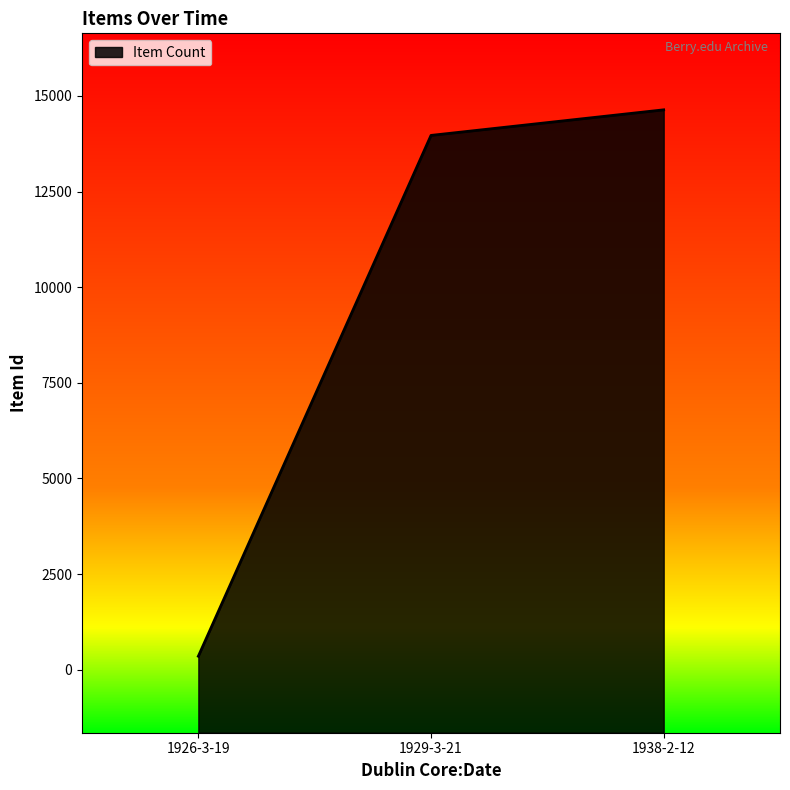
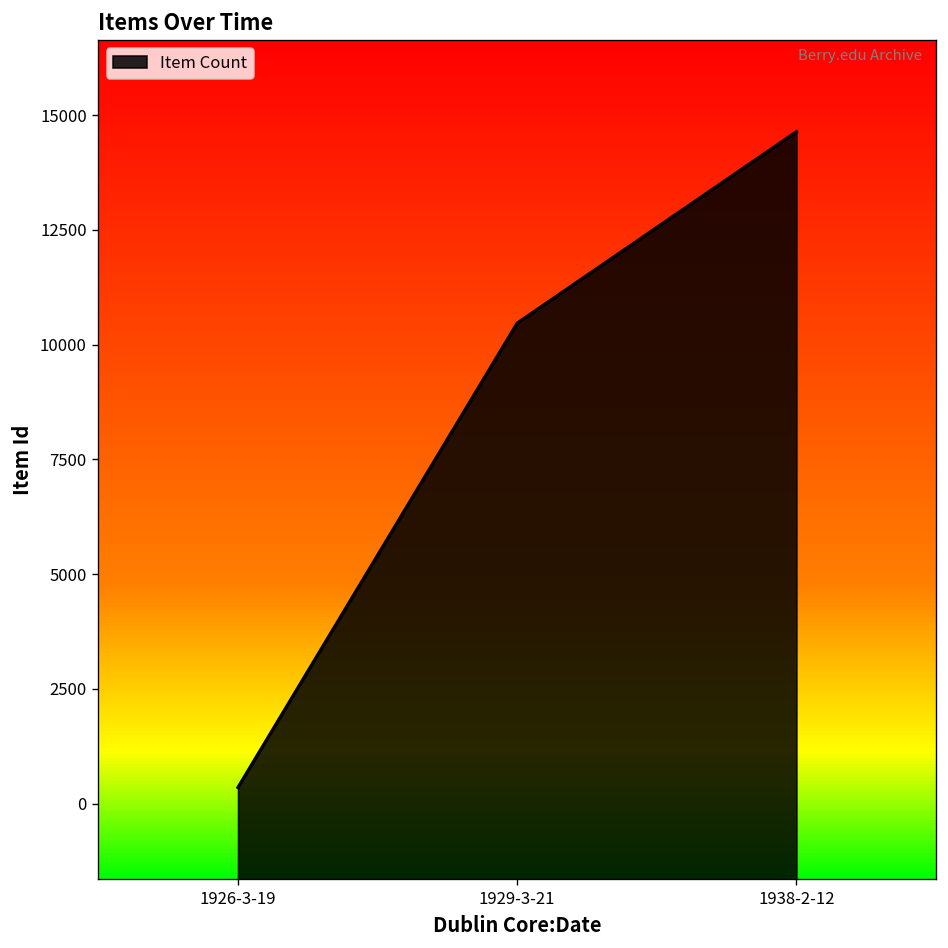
1929-3-21: 14000 -> 10500
